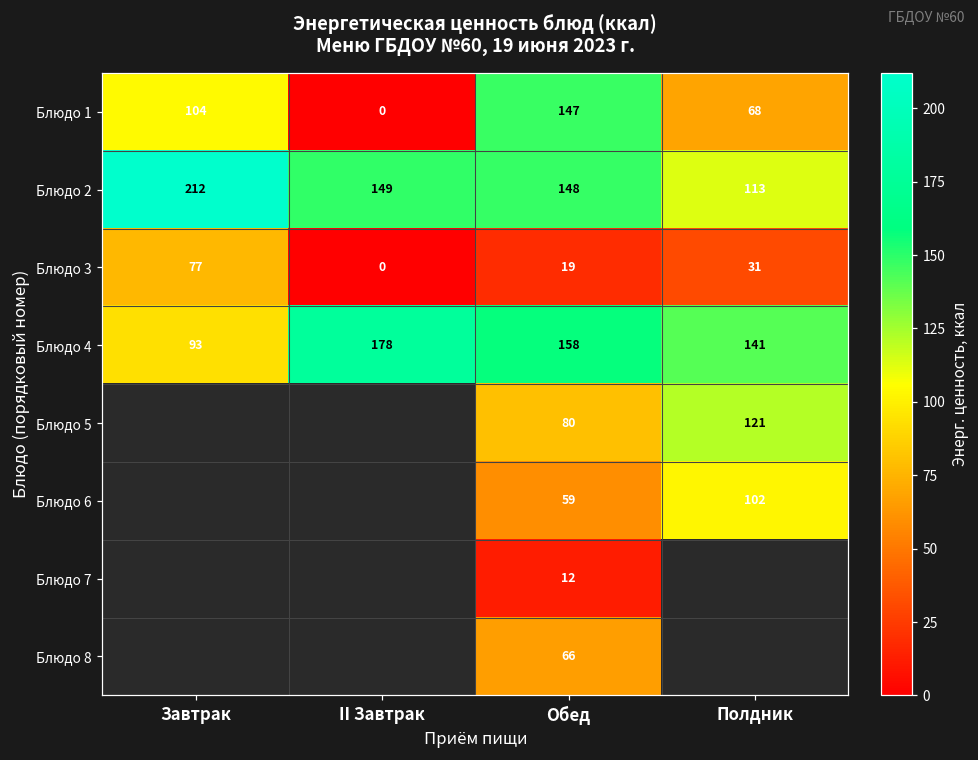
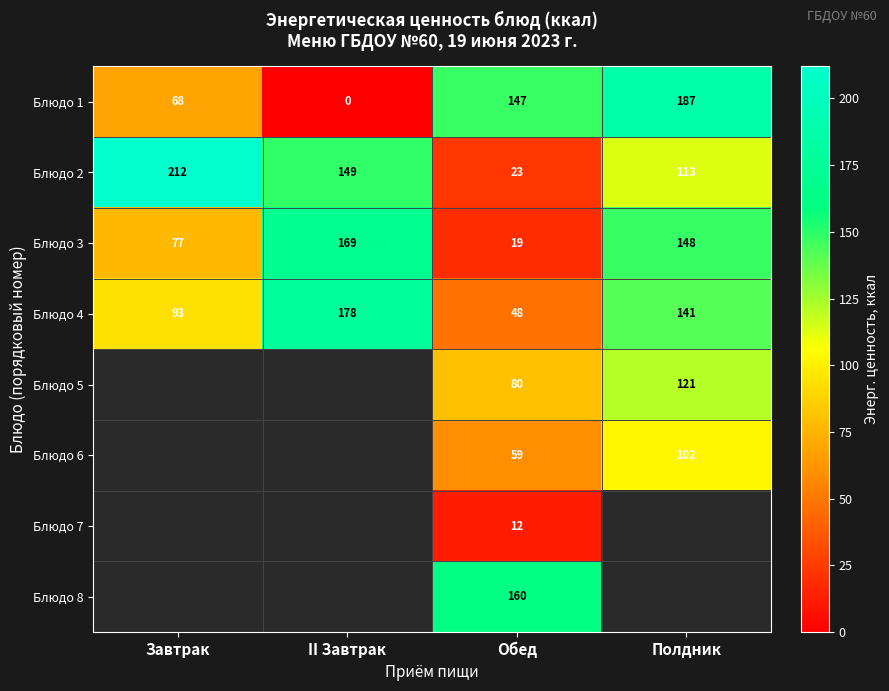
Блюдо 1, Завтрак: 104 -> 68
Блюдо 1, Полдник: 68 -> 187
Блюдо 2, Обед: 148 -> 23
Блюдо 3, II Завтрак: 0 -> 169
Блюдо 3, Полдник: 31 -> 148
Блюдо 4, Обед: 158 -> 48
Блюдо 8, Обед: 66 -> 160
